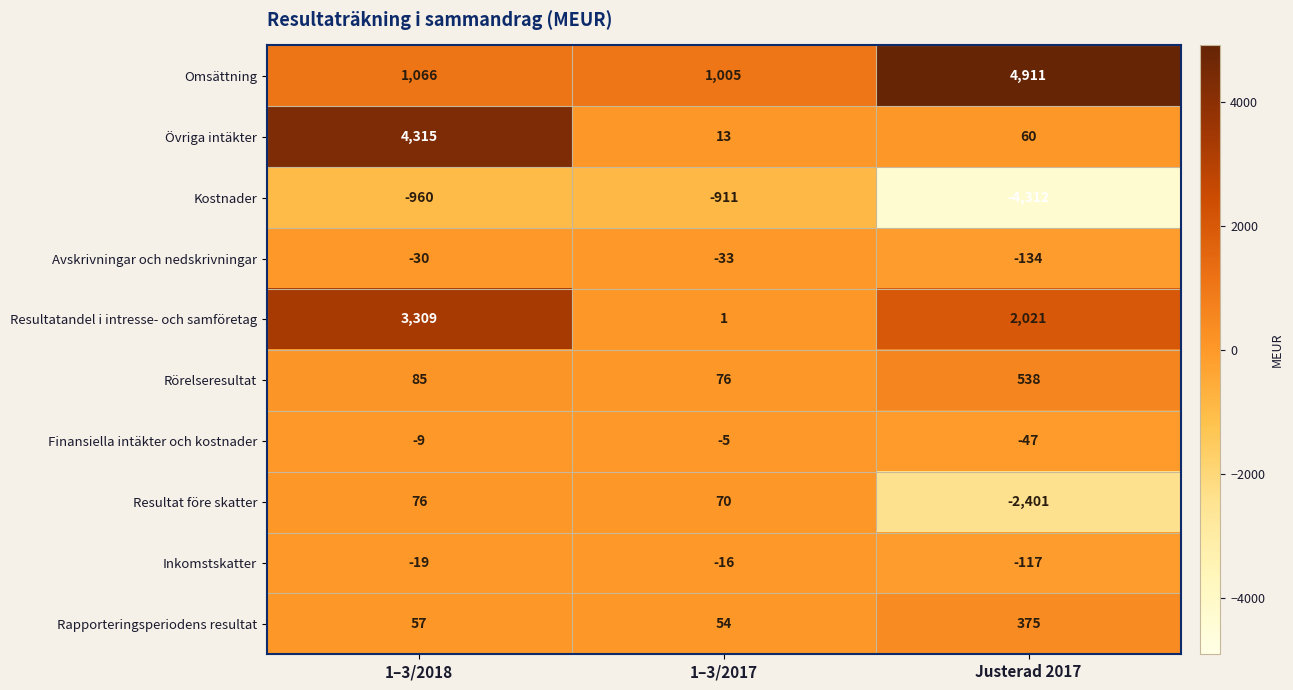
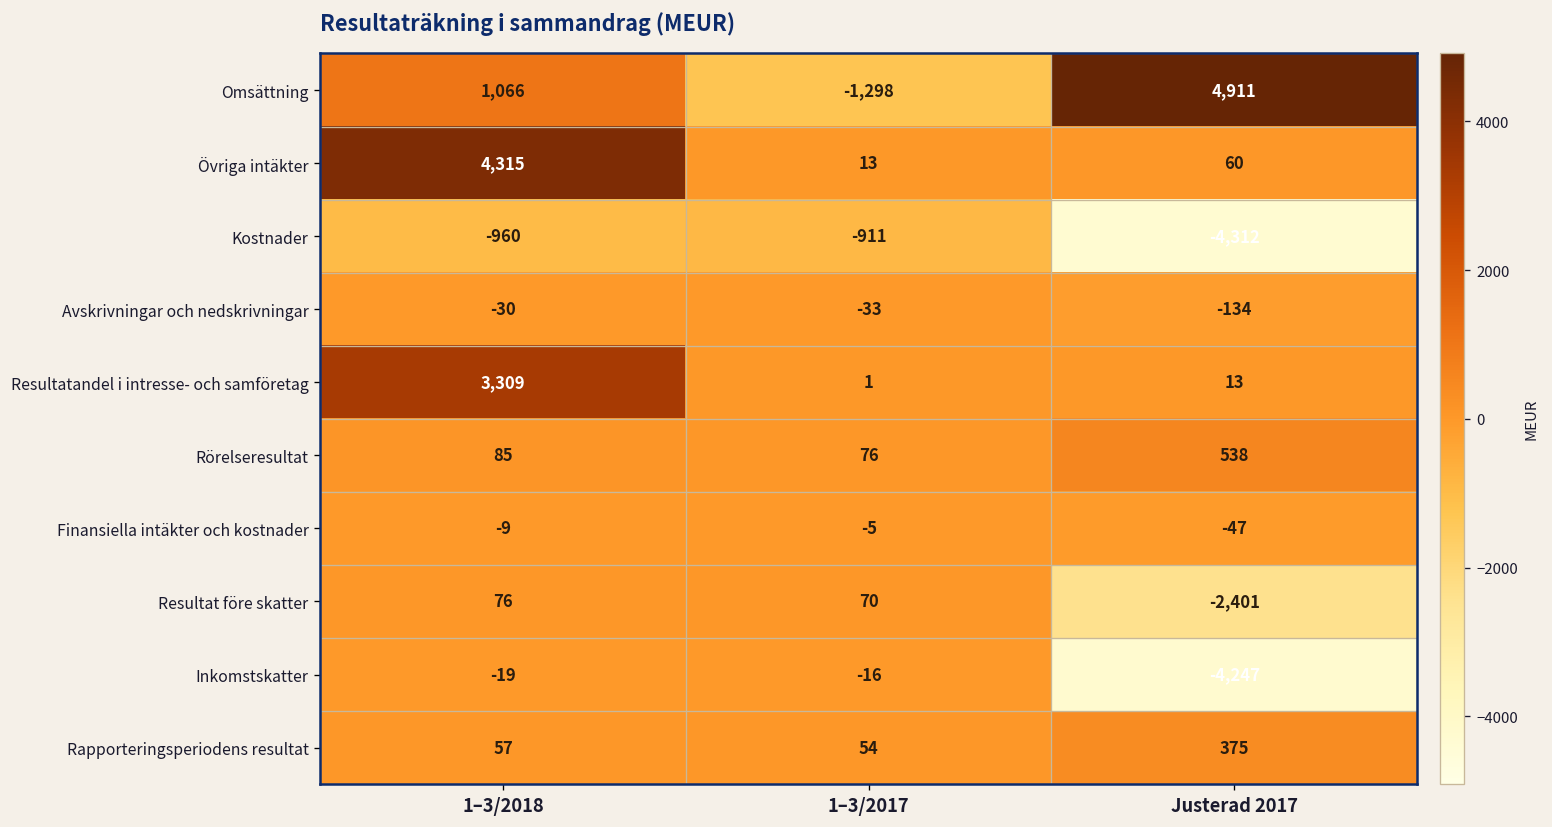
Omsättning, 1–3/2017: 1,005 -> -1,298
Resultatandel i intresse- och samföretag, Justerad 2017: 2,021 -> 13
Inkomstskatter, Justerad 2017: -117 -> -4,247
